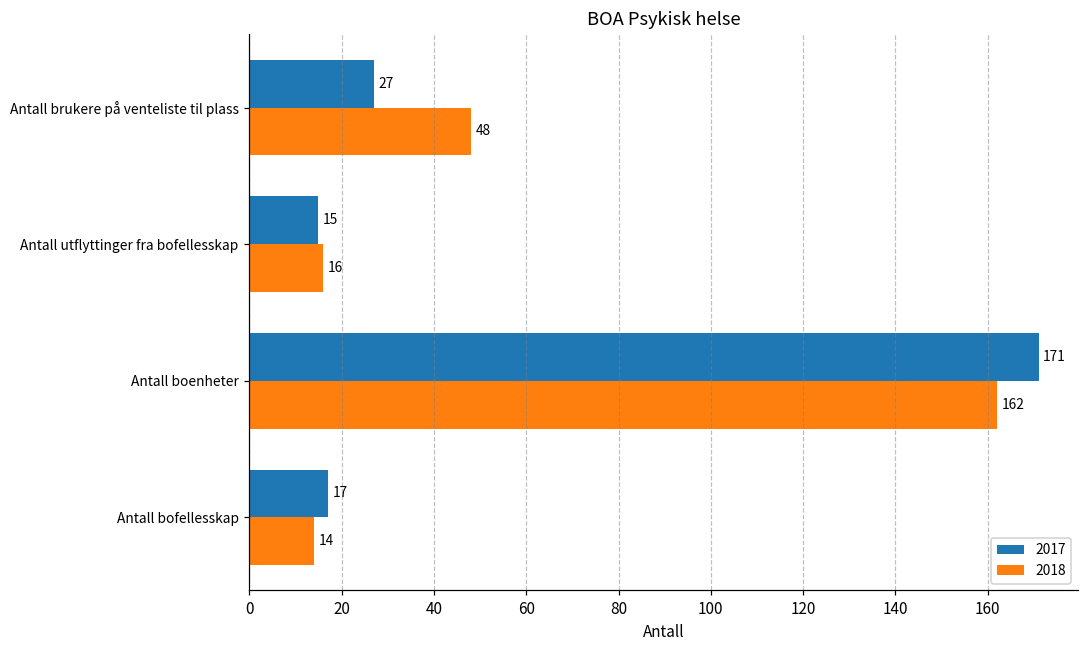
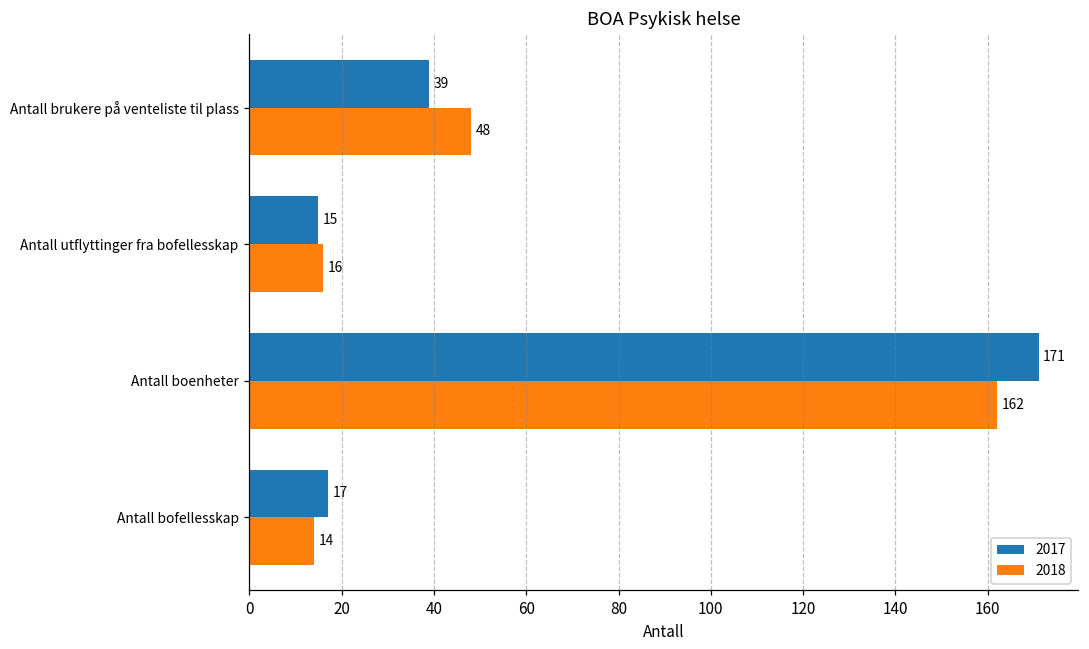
2017, Antall brukere på venteliste til plass: 27 -> 39
